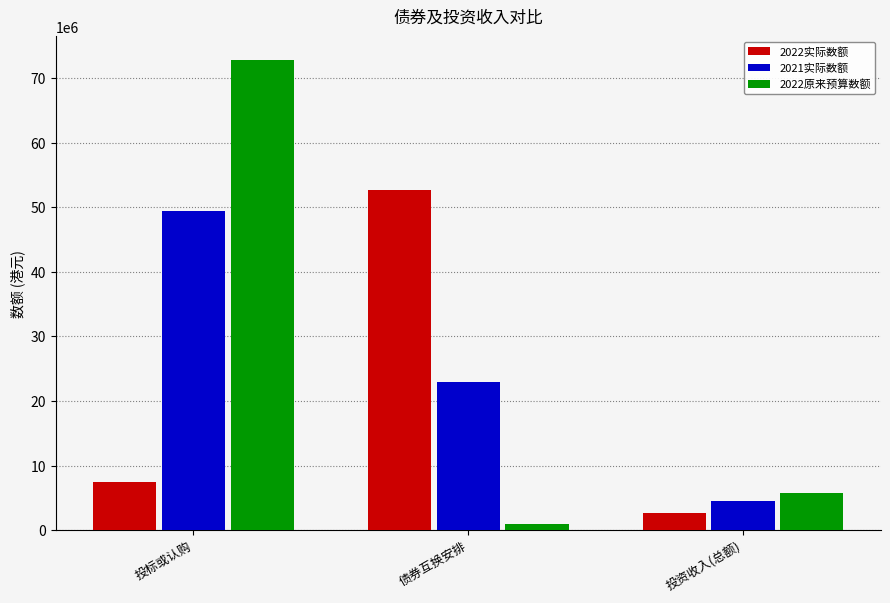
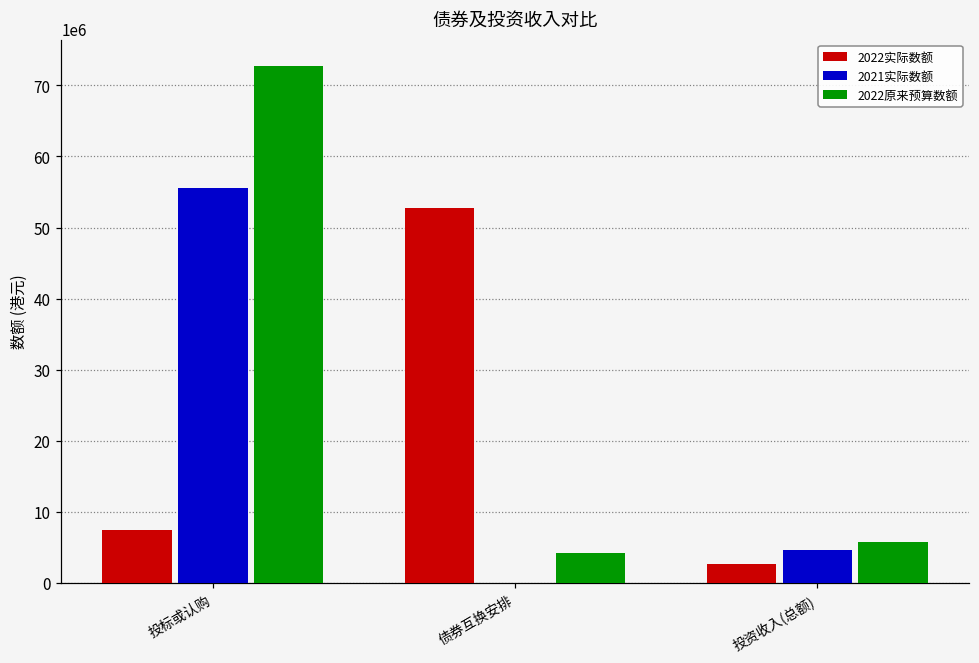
2021实际数额, 投标或认购: 49000000 -> 56000000
2021实际数额, 债券互换安排: 23000000 -> 0
2022原来预算数额, 债券互换安排: 1000000 -> 4000000
